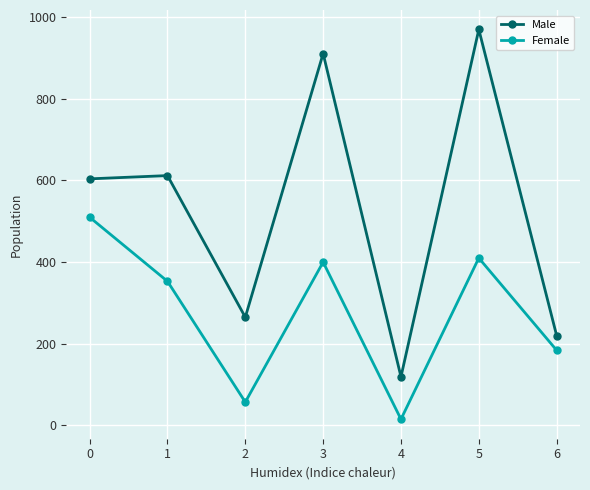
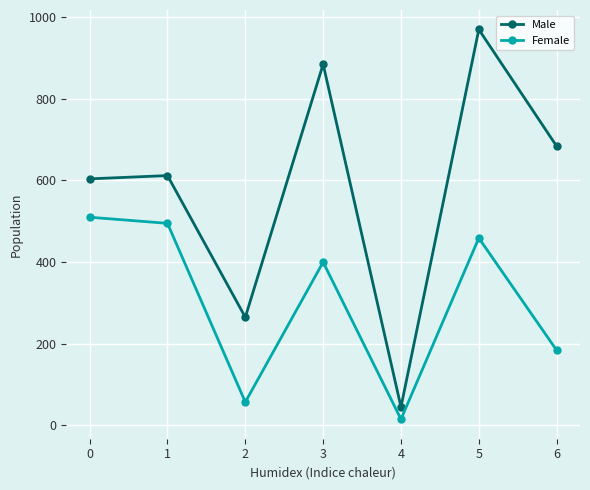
Female, 1: 350 -> 500
Male, 3: 910 -> 890
Male, 4: 120 -> 50
Female, 5: 410 -> 460
Male, 6: 220 -> 680
